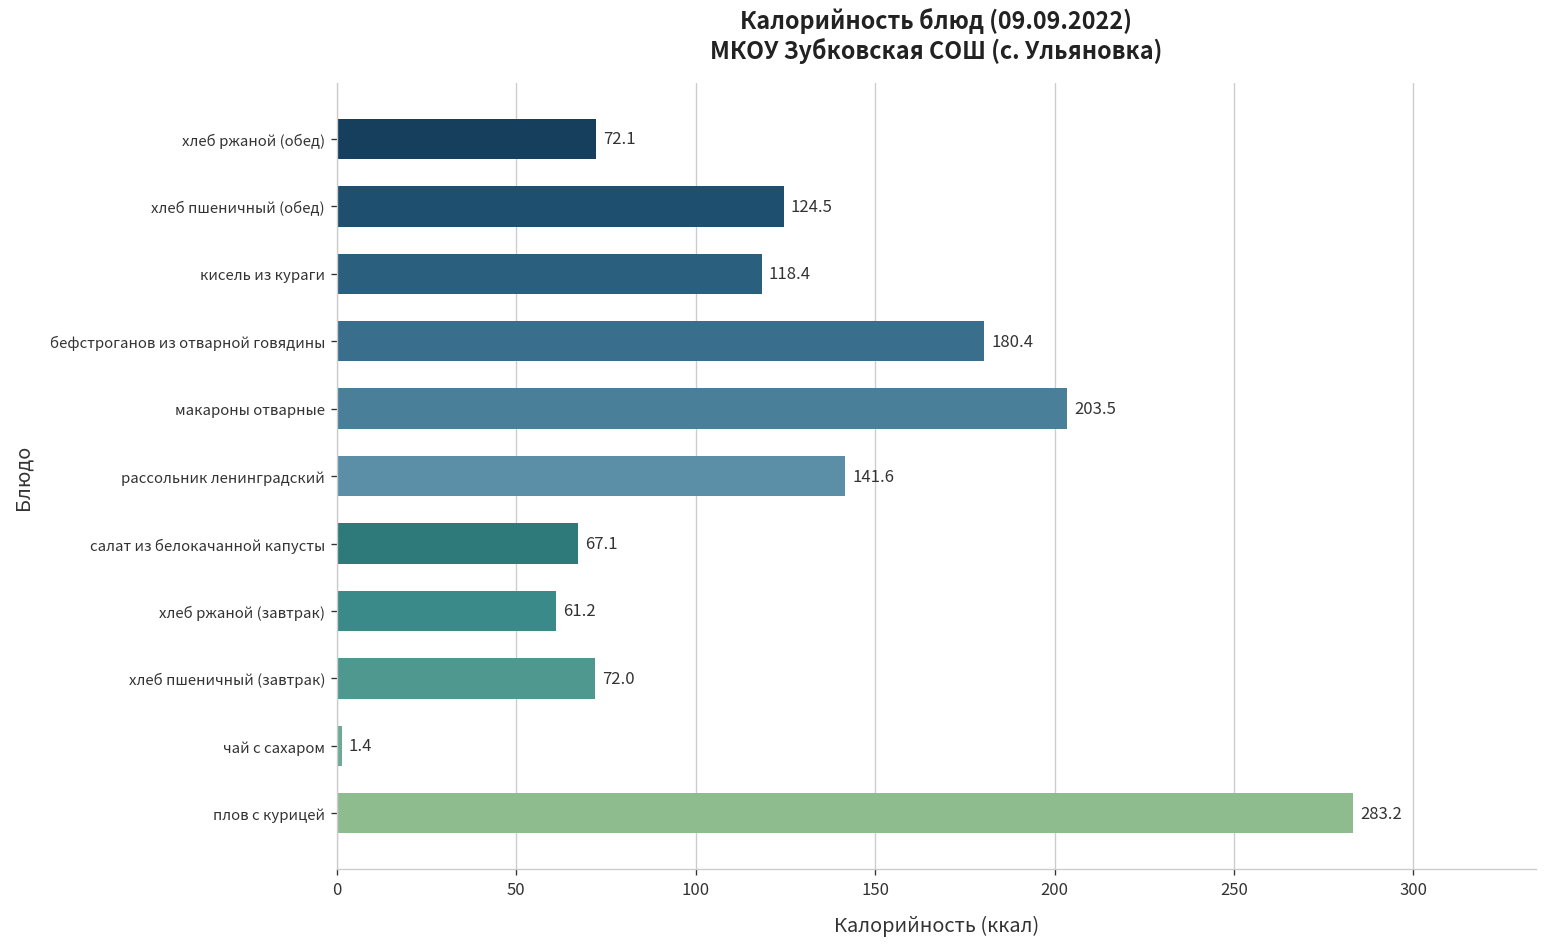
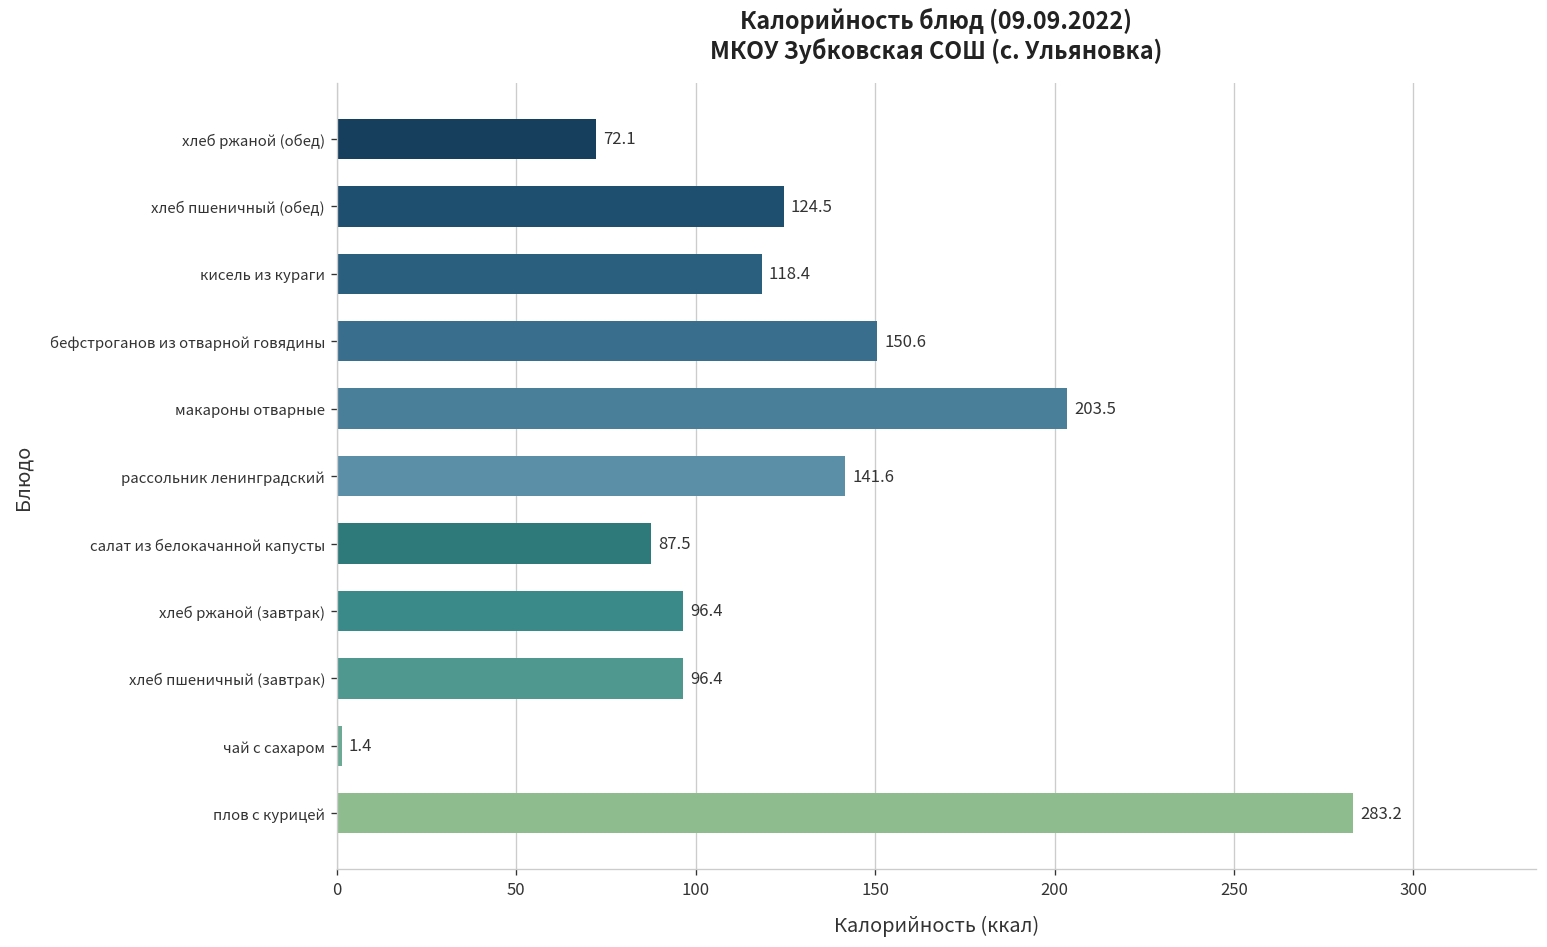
бефстроганов из отварной говядины: 180.4 -> 150.6
салат из белокачанной капусты: 67.1 -> 87.5
хлеб ржаной (завтрак): 61.2 -> 96.4
хлеб пшеничный (завтрак): 72.0 -> 96.4
